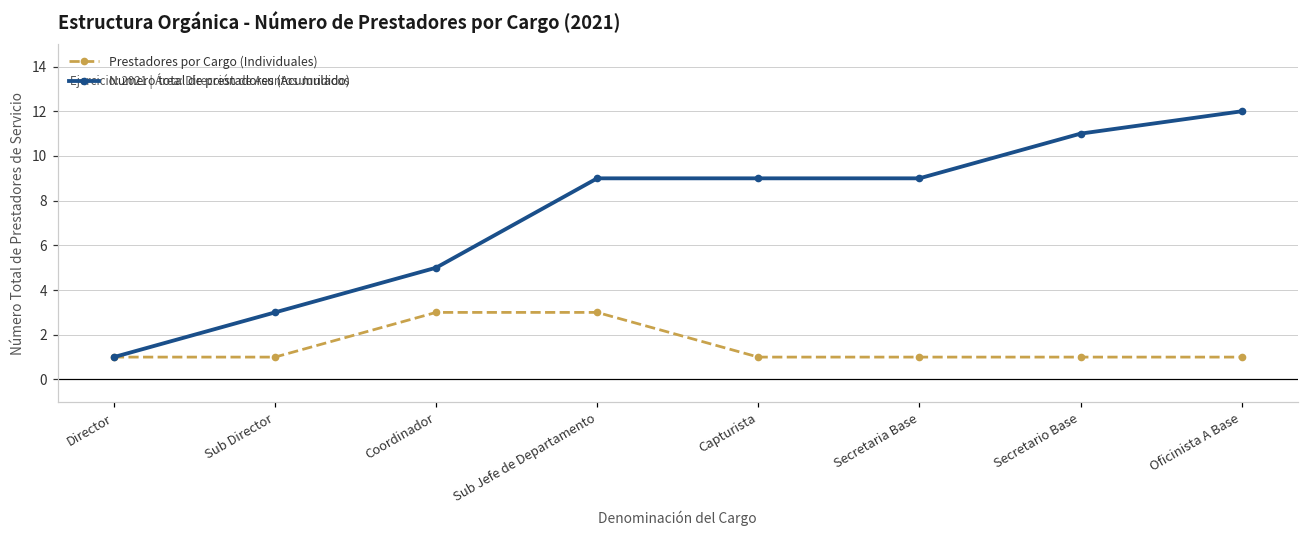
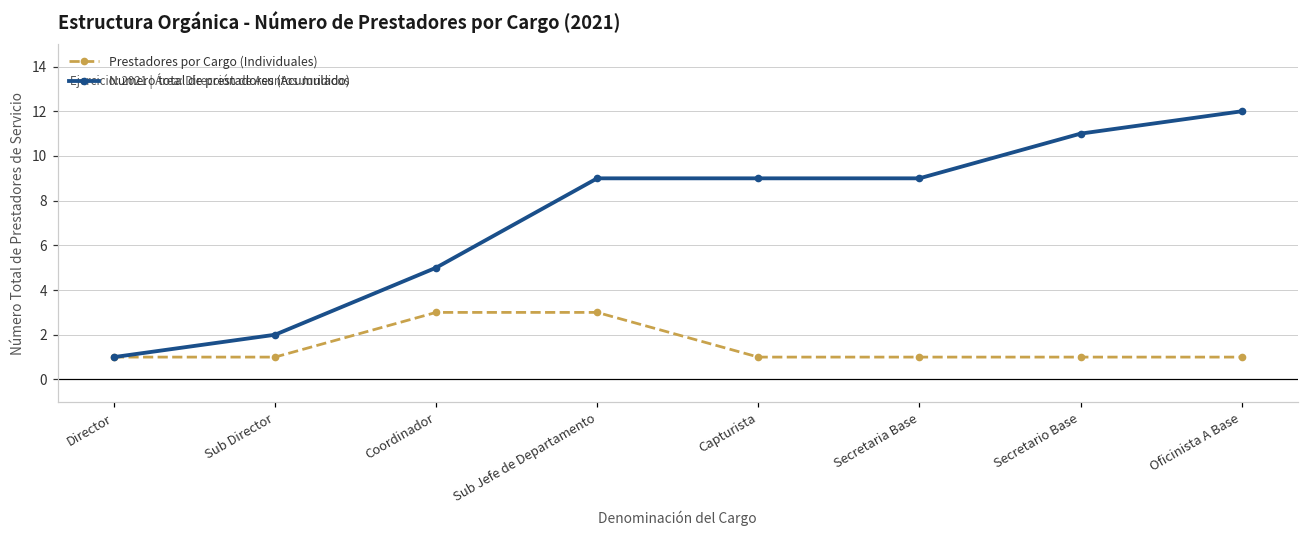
Numero total de prestadores (Acumulado), Sub Director: 3 -> 2
